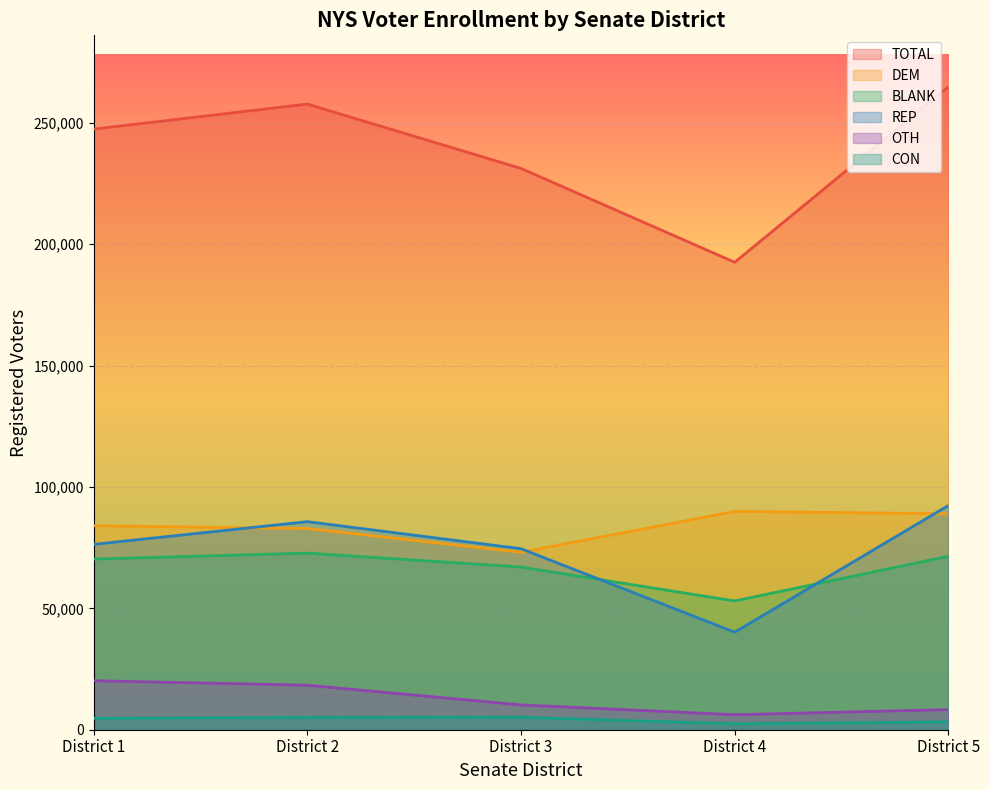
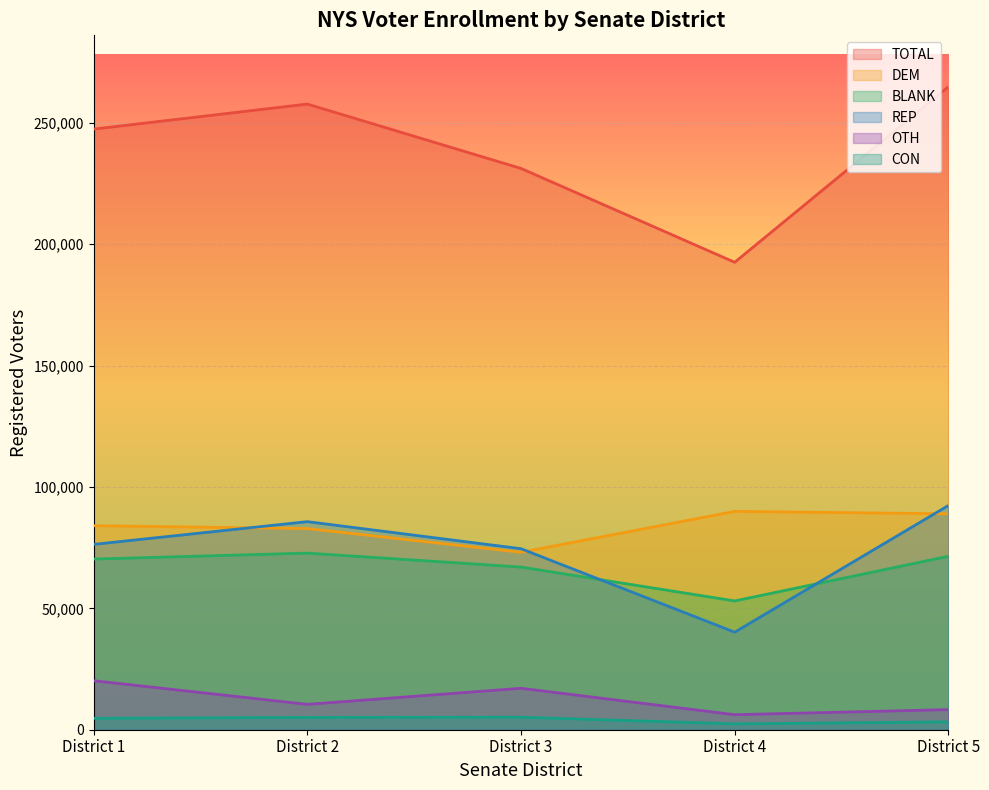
OTH, District 2: 18,000 -> 10,000
OTH, District 3: 10,000 -> 17,000
